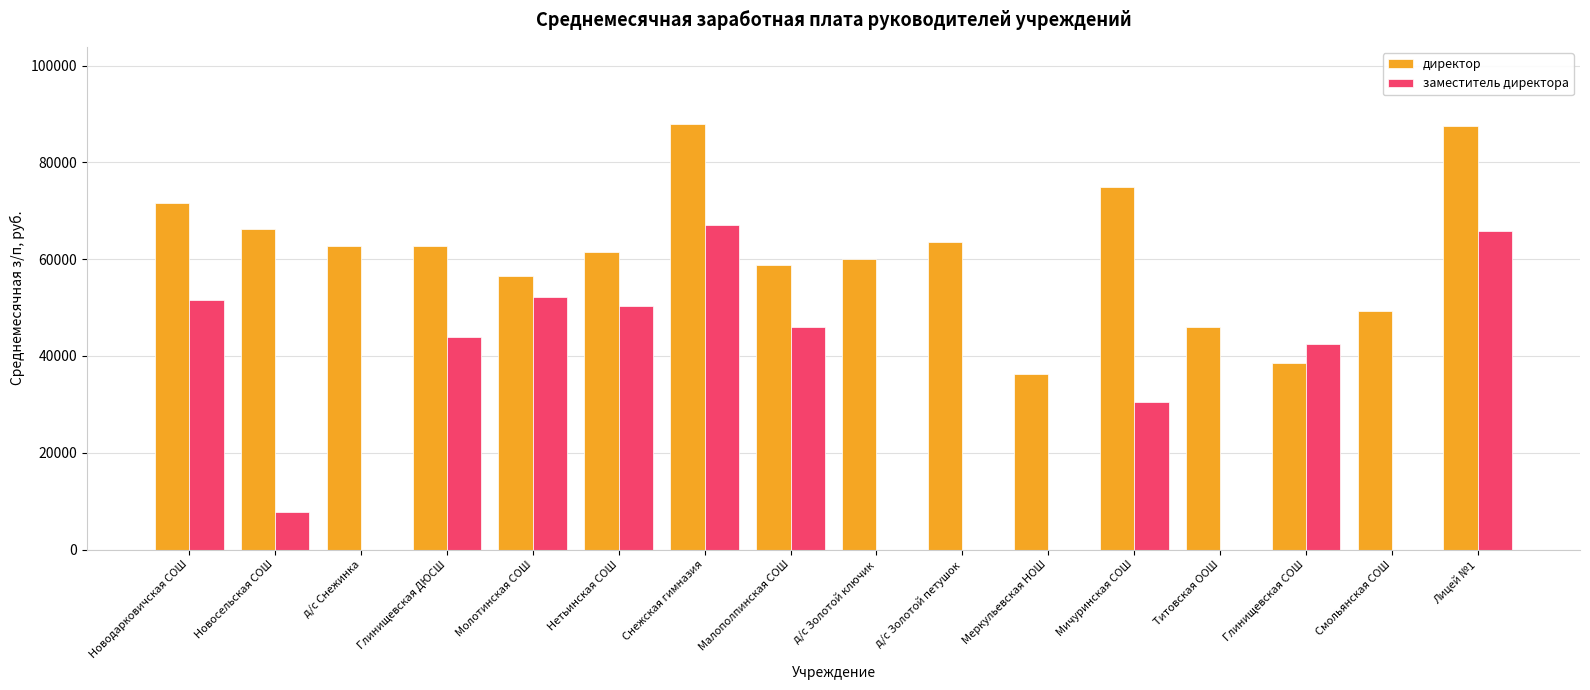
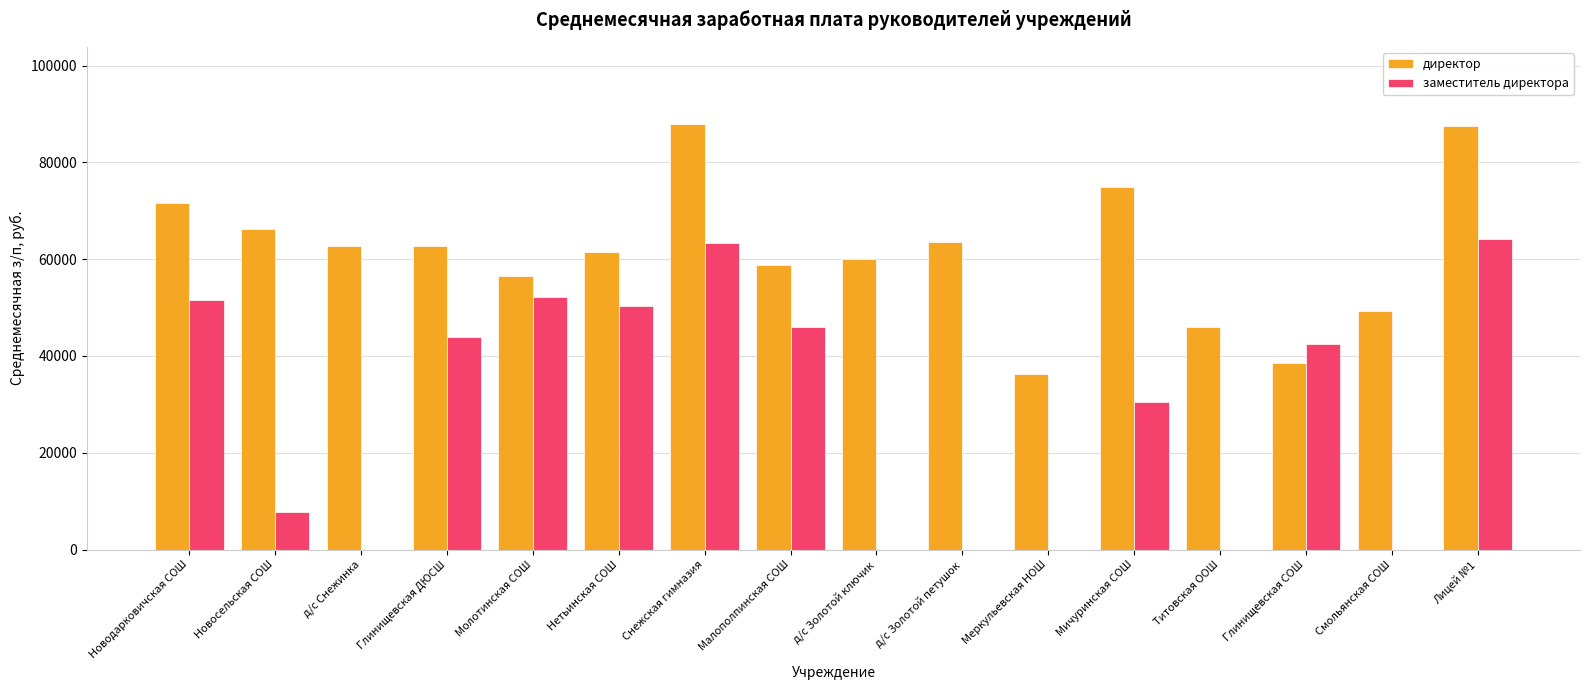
заместитель директора, Снежская гимназия: 67000 -> 63000
заместитель директора, Лицей №1: 66000 -> 64000
